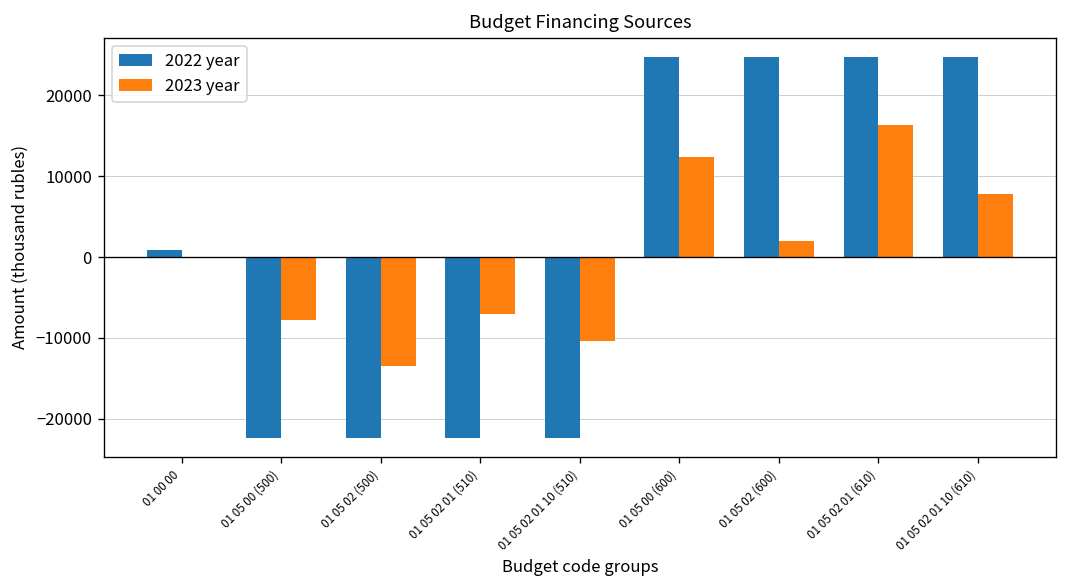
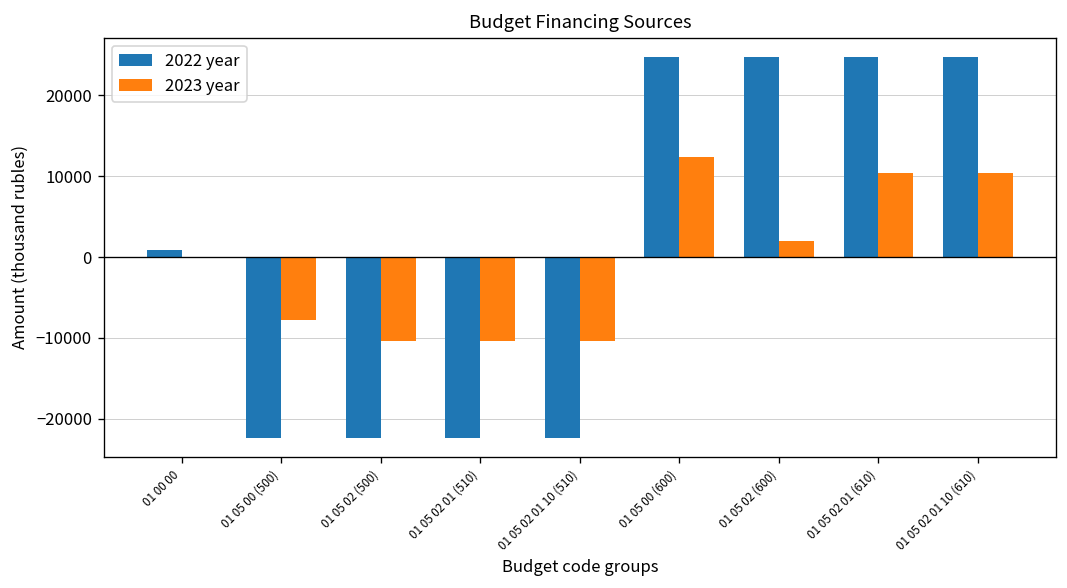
2023 year, 01 05 02 (500): -14000 -> -10000
2023 year, 01 05 02 01 (510): -7000 -> -10000
2023 year, 01 05 02 01 (610): 16000 -> 10000
2023 year, 01 05 02 01 10 (610): 8000 -> 10000
